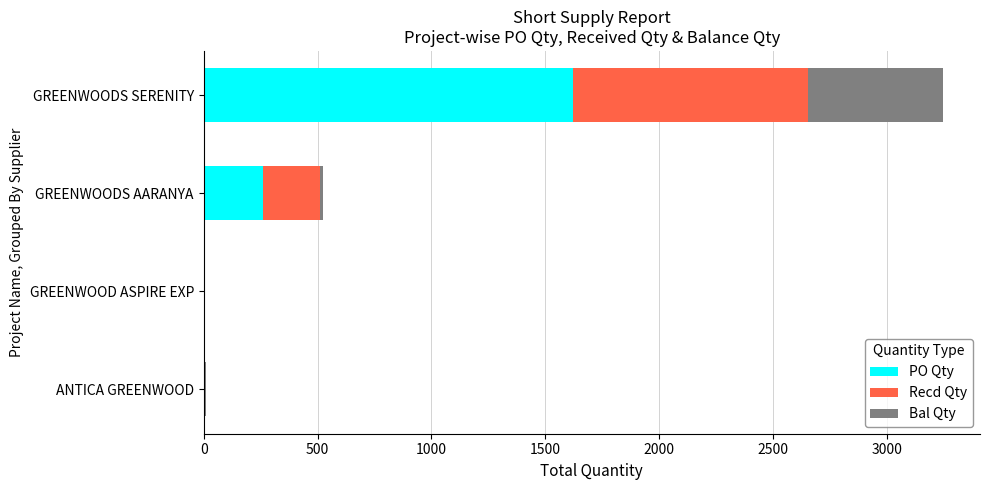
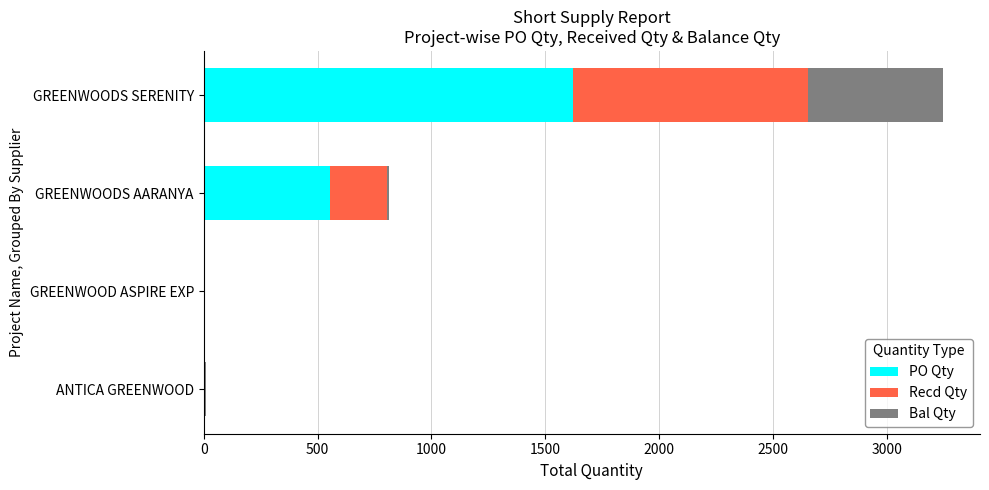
PO Qty, GREENWOODS AARANYA: 260 -> 550
